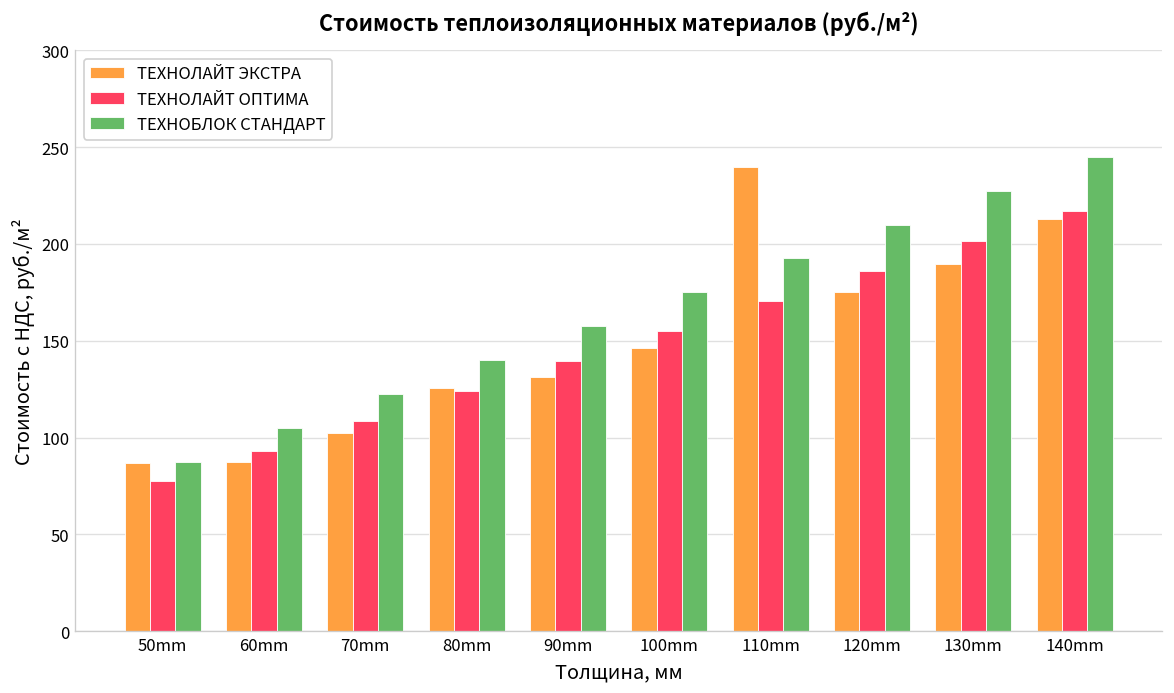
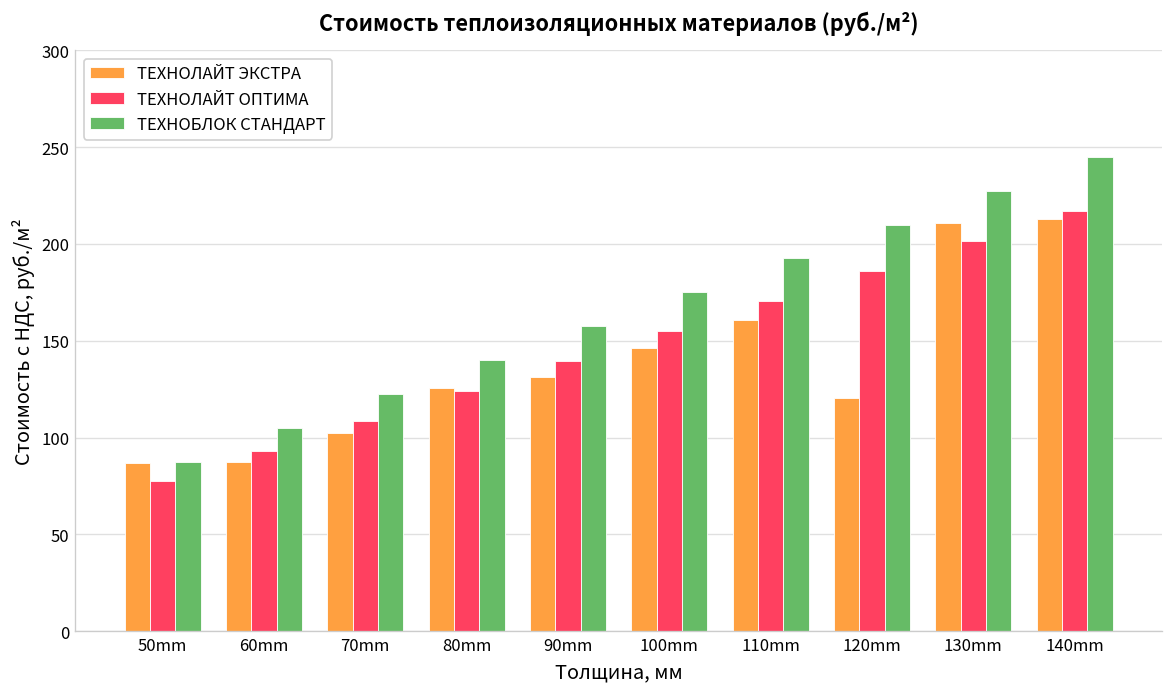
ТЕХНОЛАЙТ ЭКСТРА, 110mm: 240 -> 161
ТЕХНОЛАЙТ ЭКСТРА, 120mm: 175 -> 120
ТЕХНОЛАЙТ ЭКСТРА, 130mm: 190 -> 211
